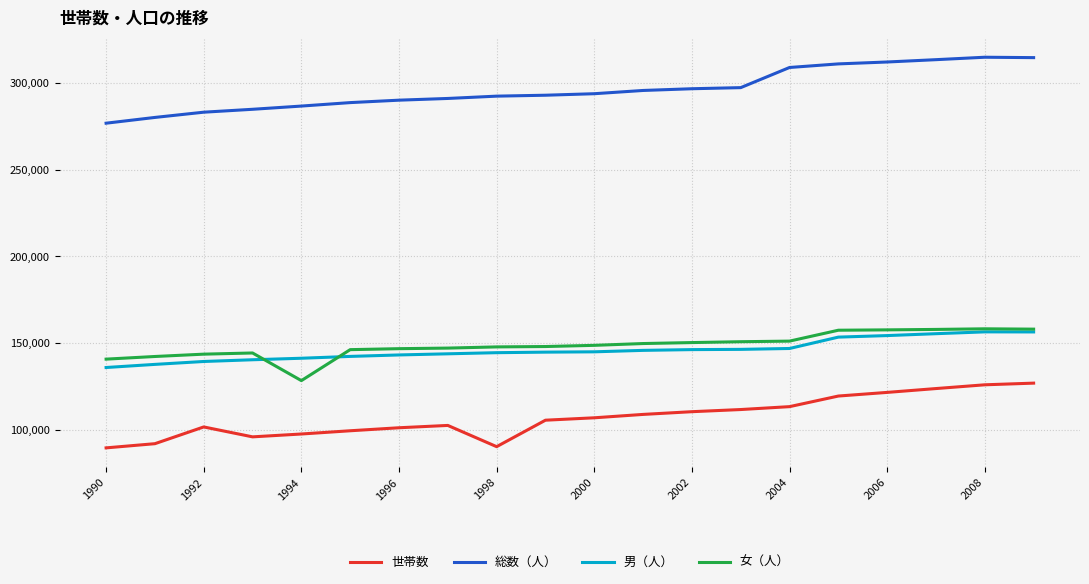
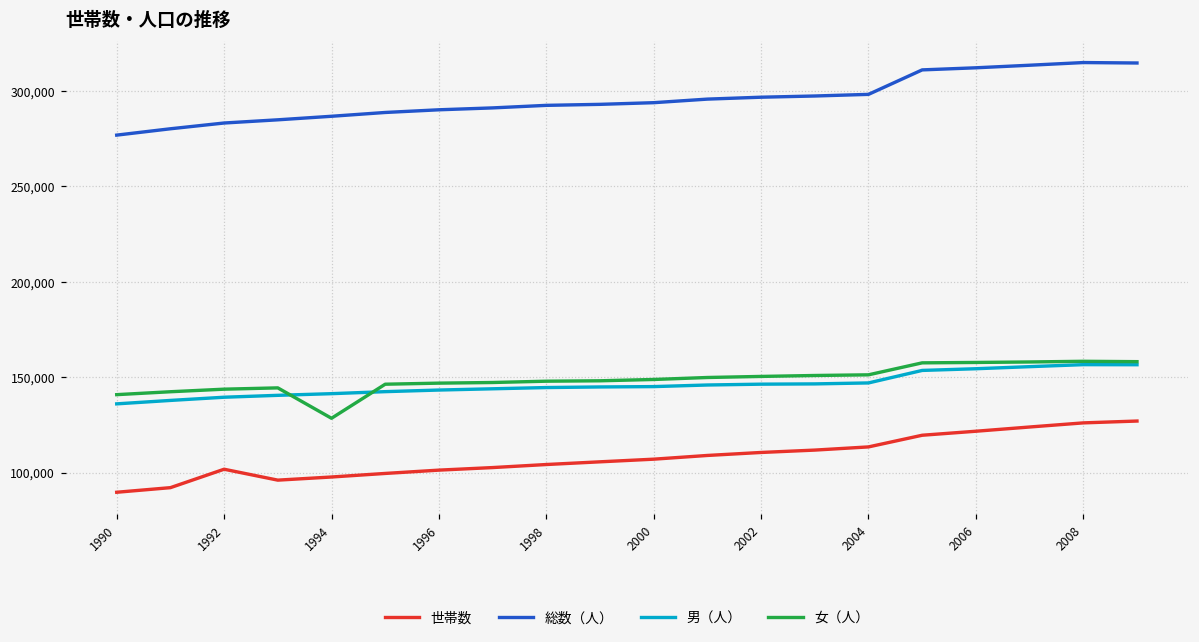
世帯数, 1998: 90,000 -> 104,000
総数（人）, 2004: 309,000 -> 298,000
